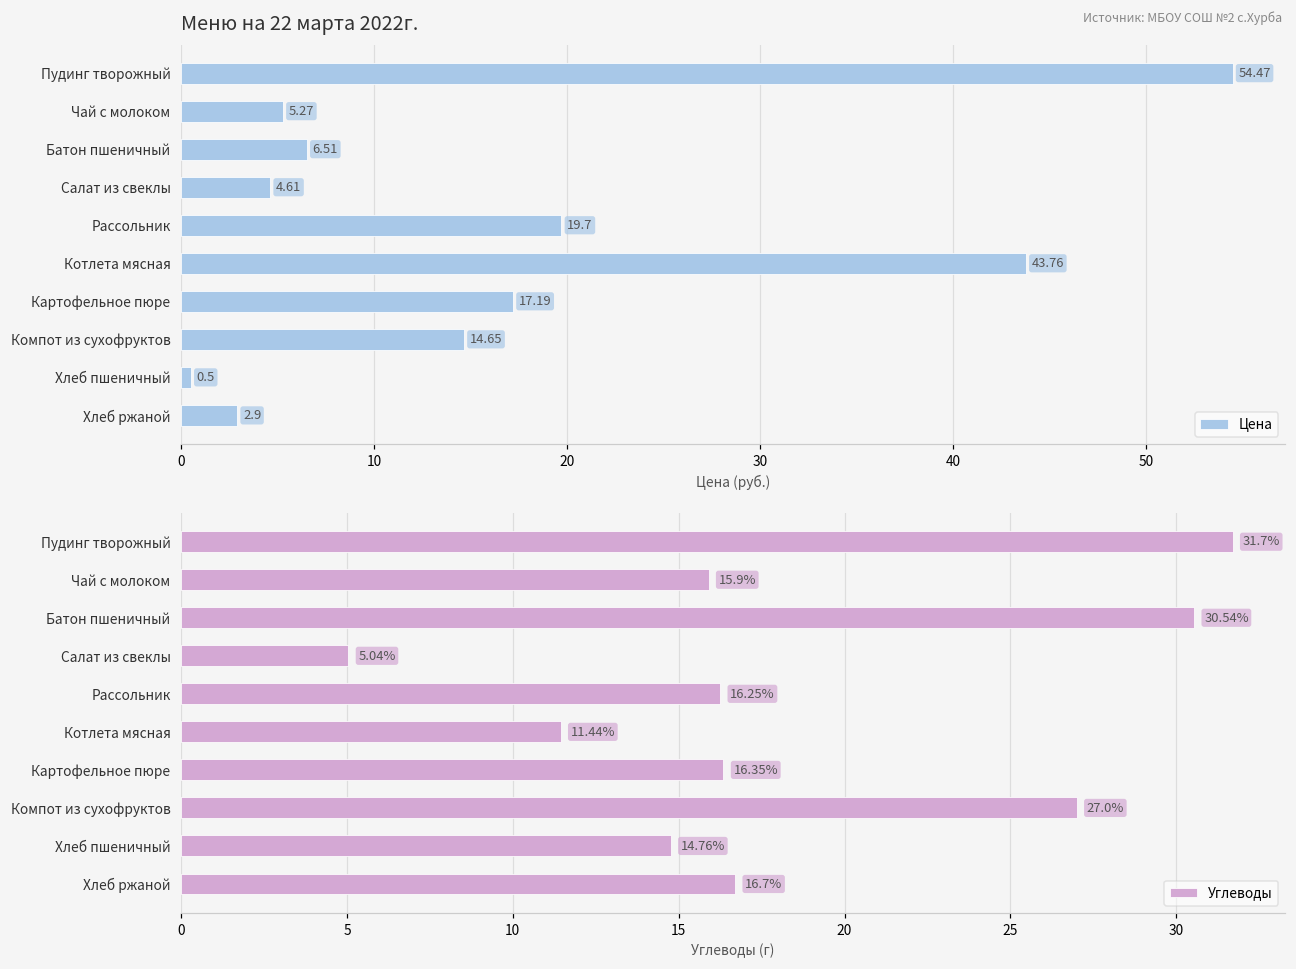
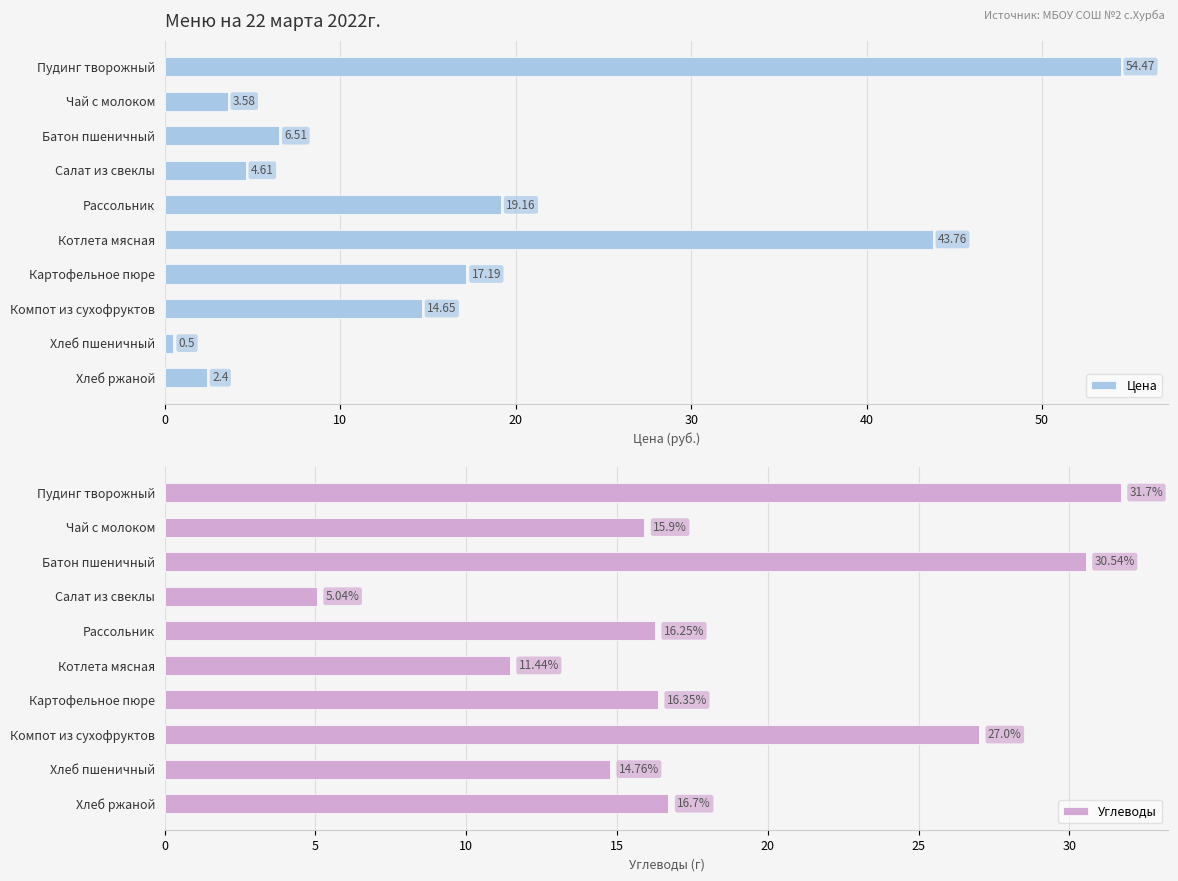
Меню на 22 марта 2022г., Чай с молоком: 5.27 -> 3.58
Меню на 22 марта 2022г., Рассольник: 19.7 -> 19.16
Меню на 22 марта 2022г., Хлеб ржаной: 2.9 -> 2.4
